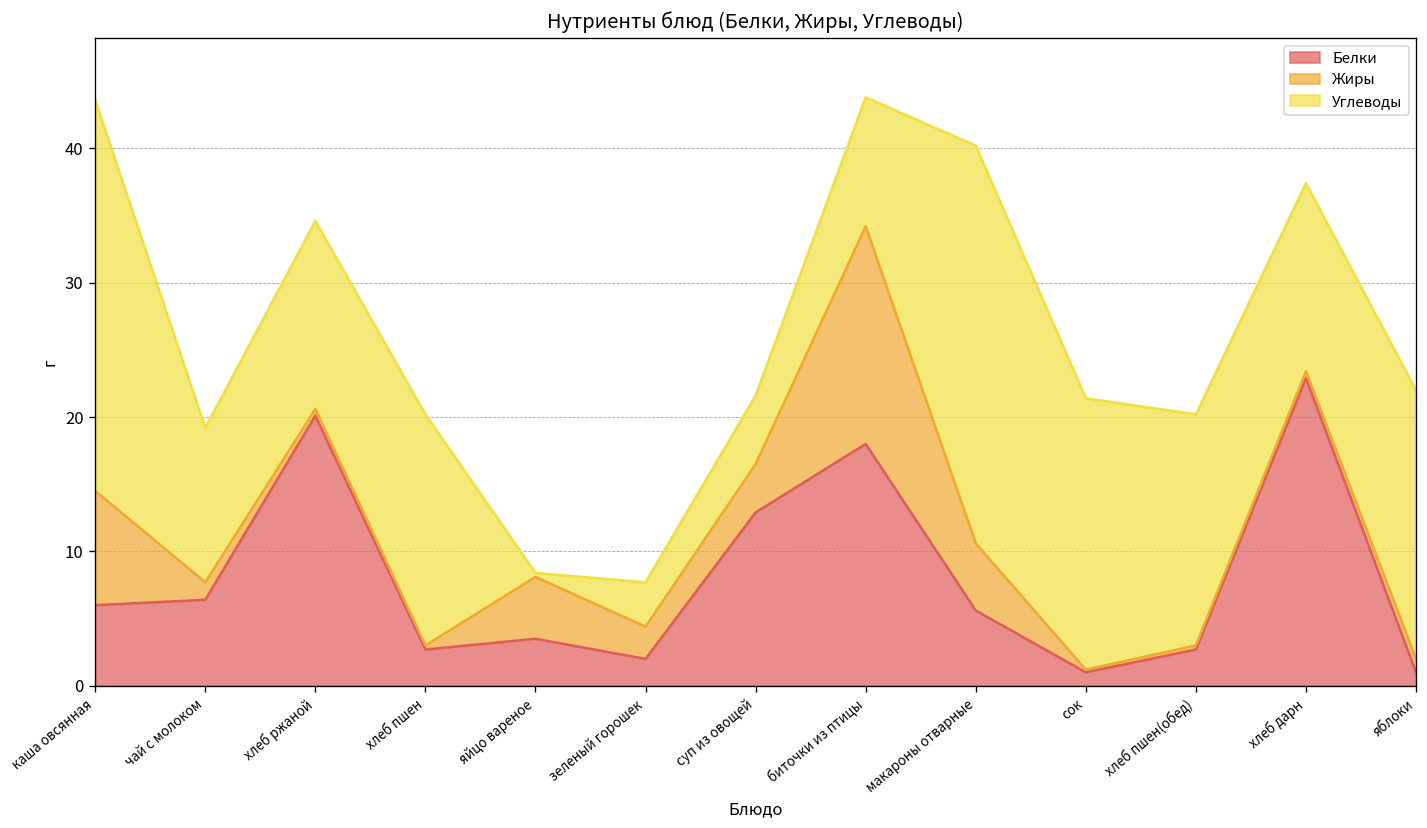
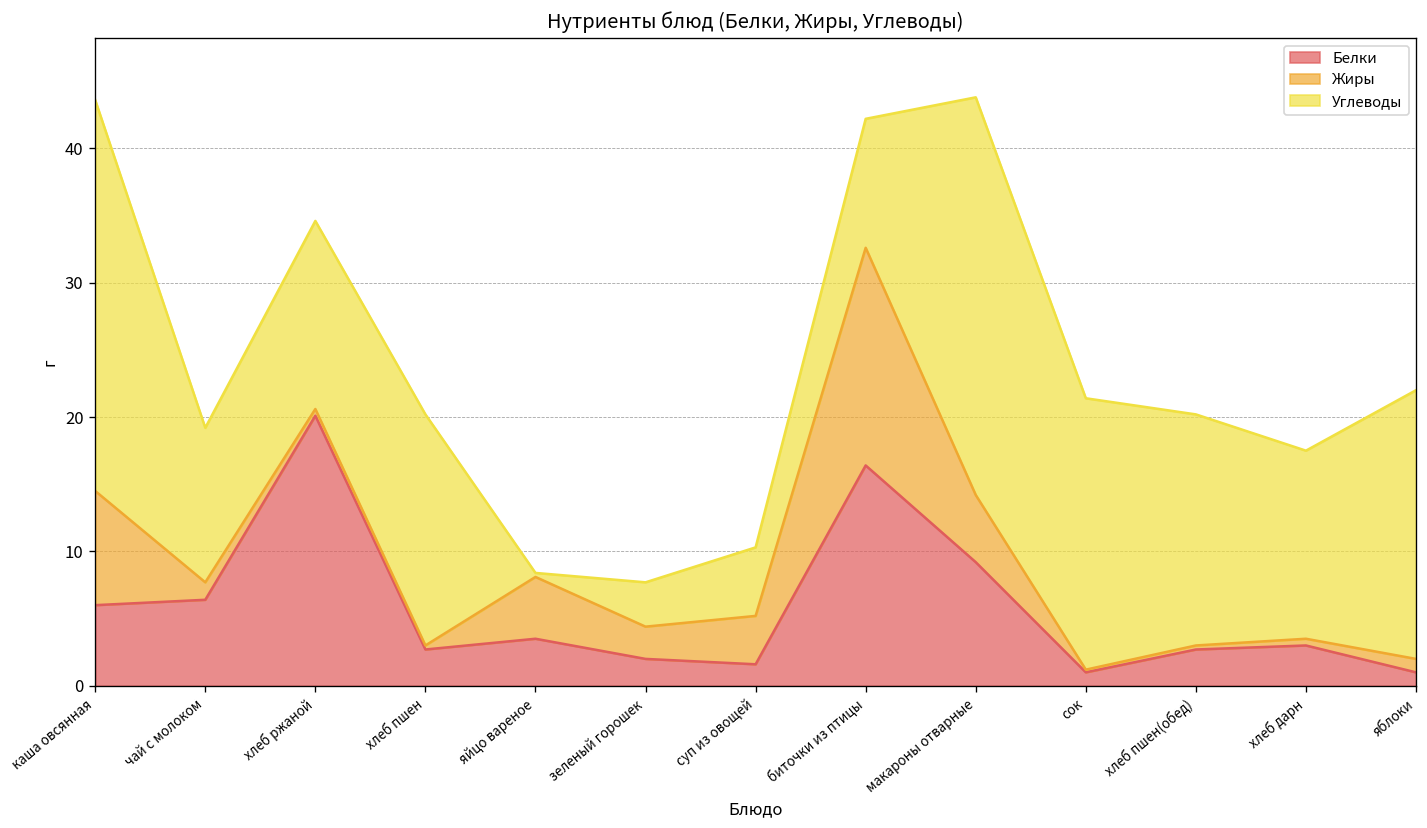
Белки, суп из овощей: 12.9 -> 1.6
Белки, биточки из птицы: 18.0 -> 16.4
Белки, макароны отварные: 5.6 -> 9.2
Белки, хлеб дарн: 22.9 -> 3.0
